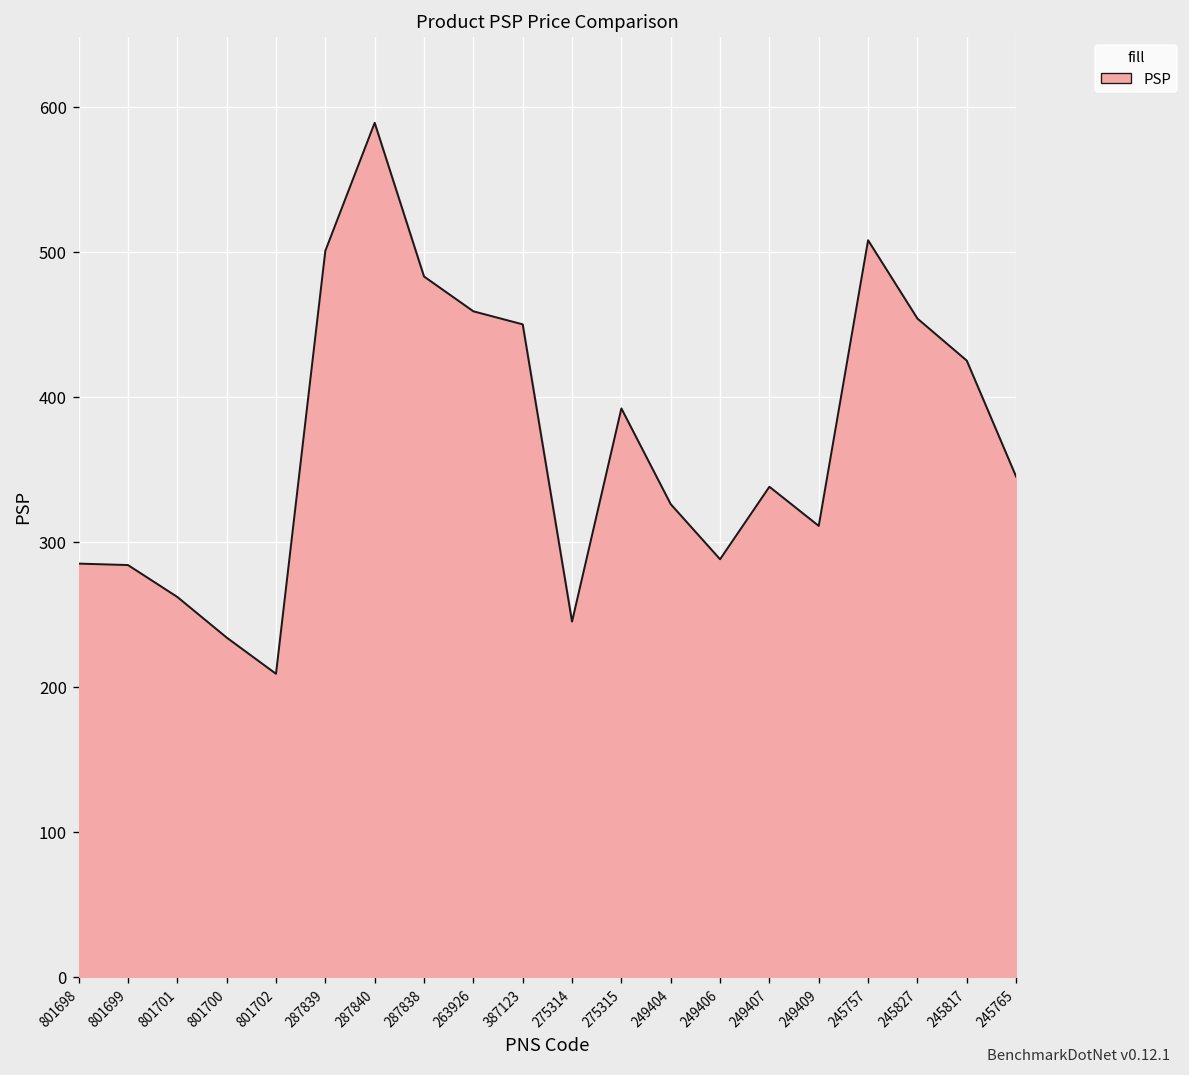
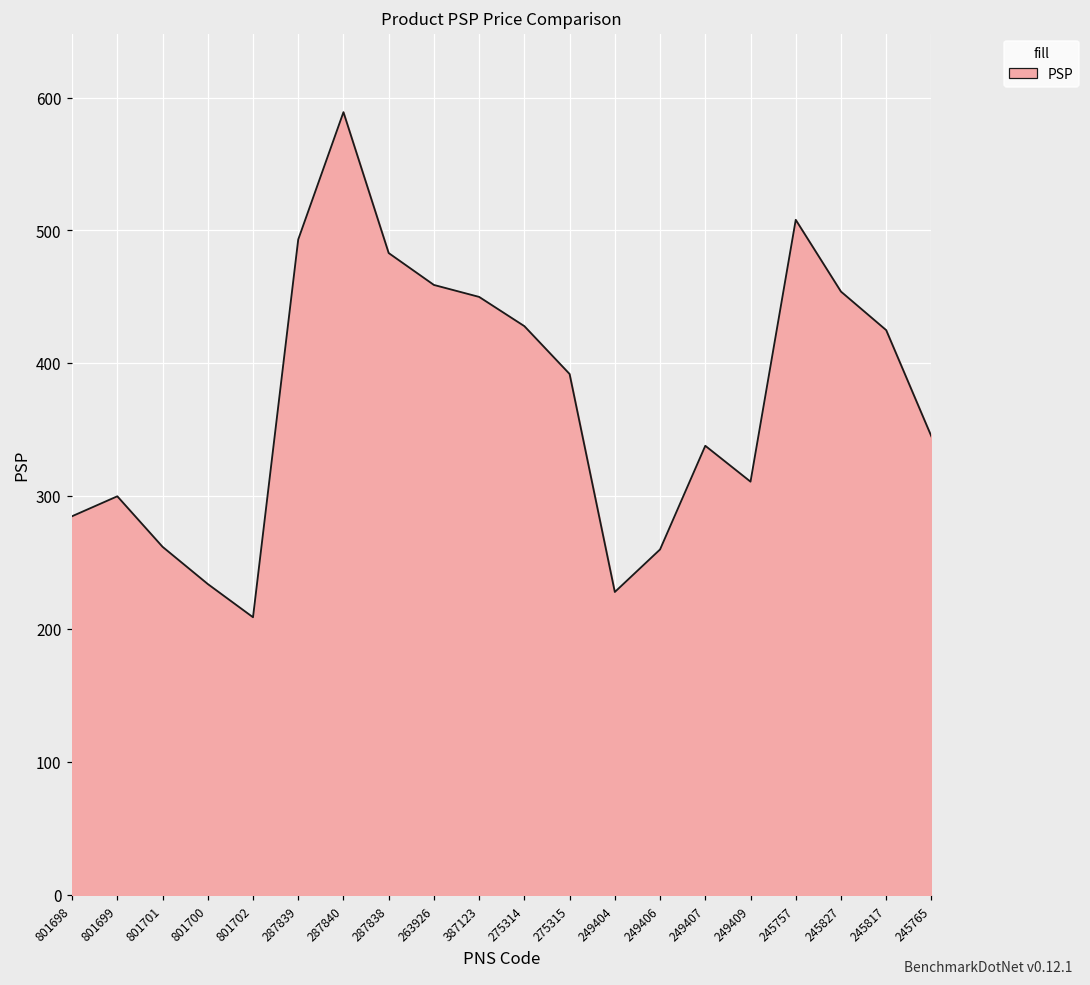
801699: 284 -> 300
287839: 501 -> 493
275314: 245 -> 428
249404: 326 -> 228
249406: 288 -> 260
